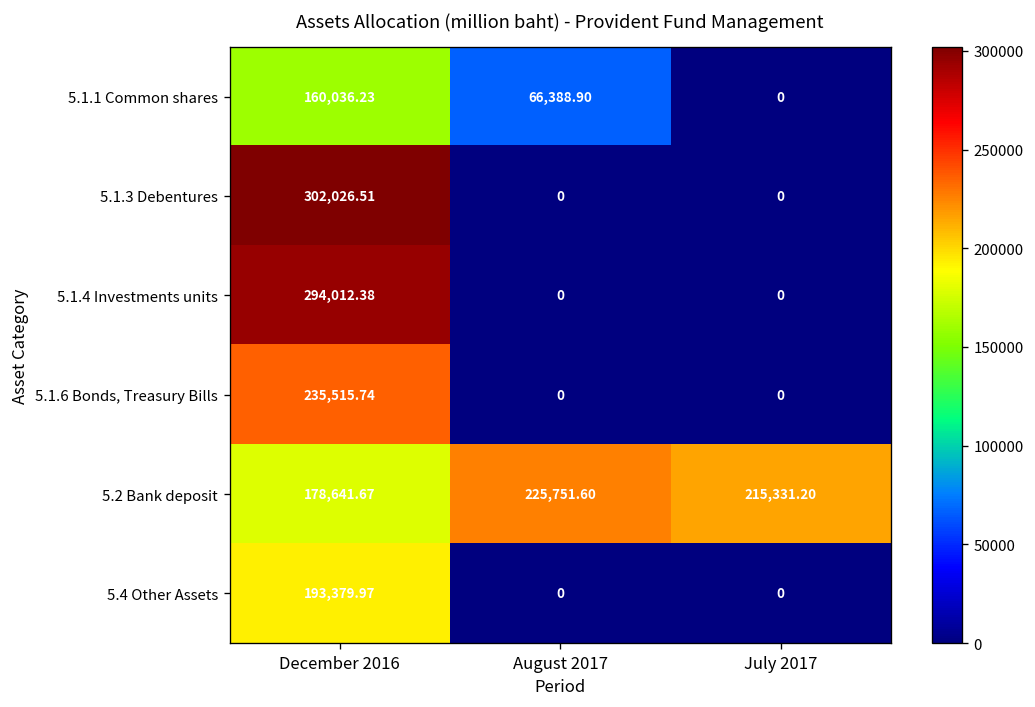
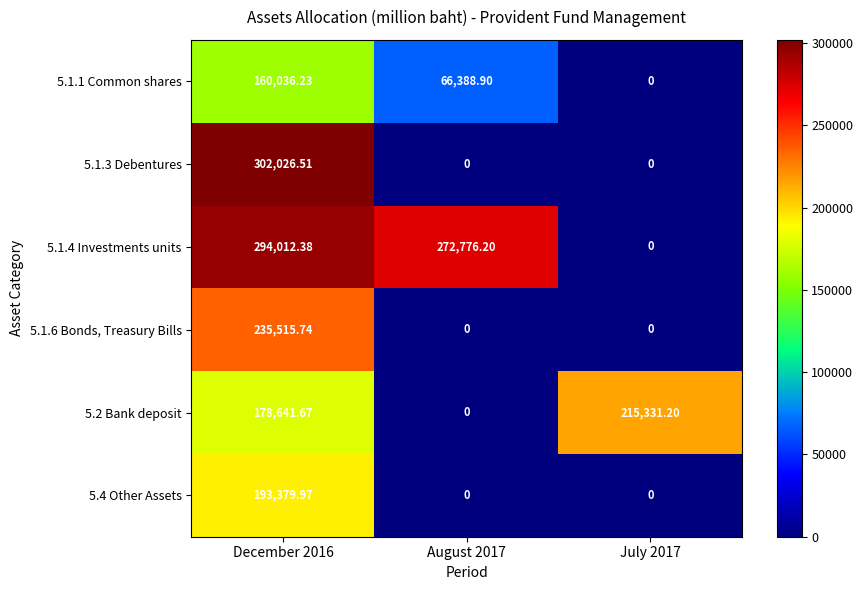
5.1.4 Investments units, August 2017: 0 -> 272,776.20
5.2 Bank deposit, August 2017: 225,751.60 -> 0
